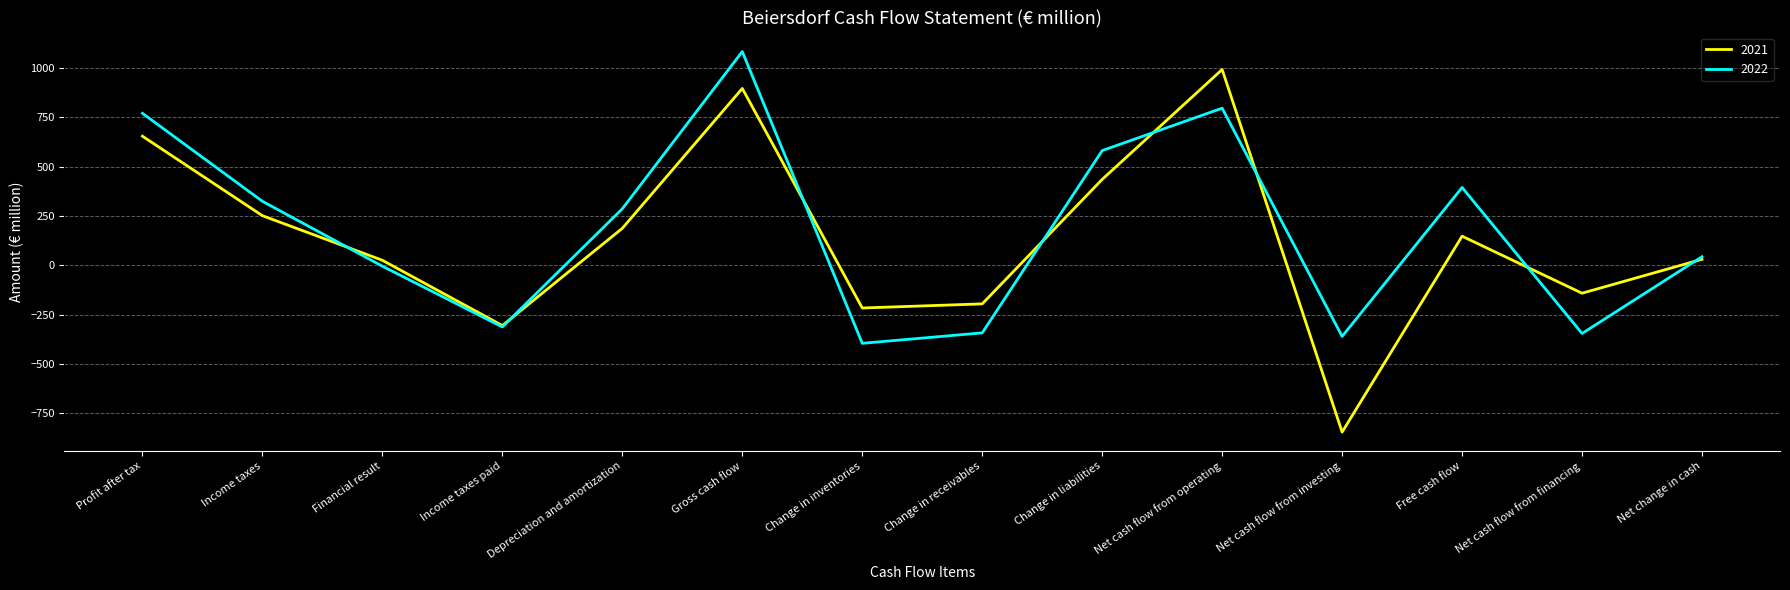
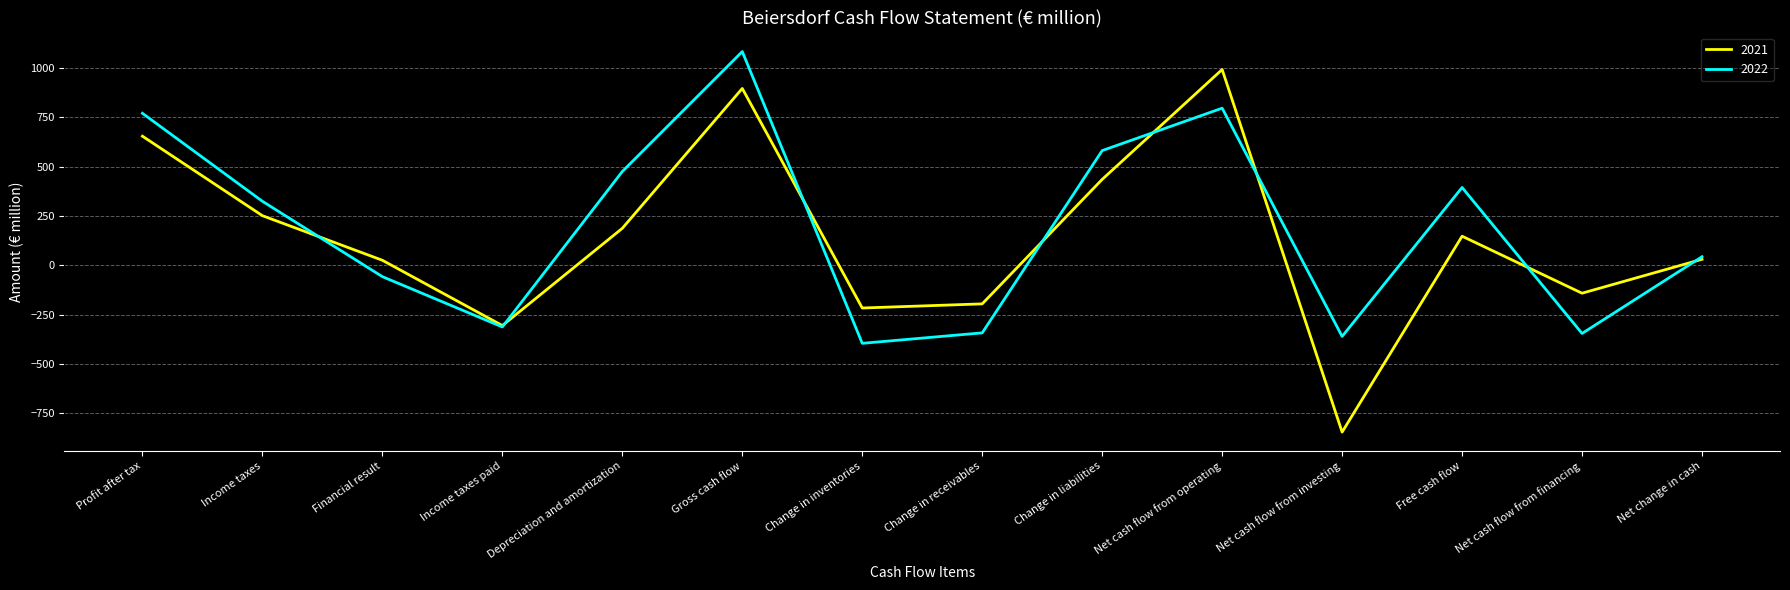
2022, Financial result: 0 -> -60
2022, Depreciation and amortization: 290 -> 480
